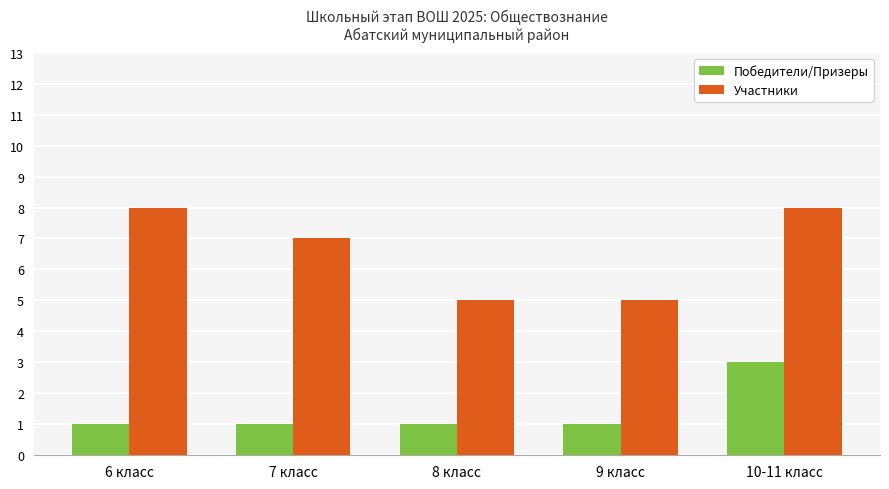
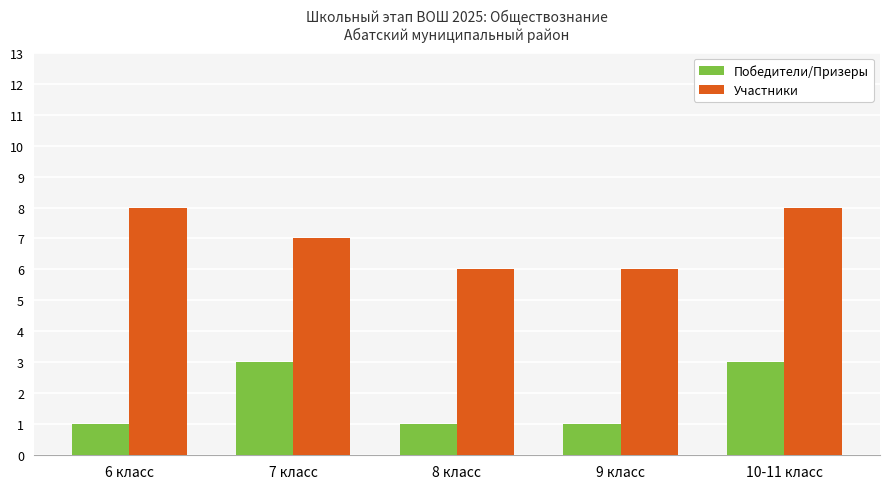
Победители/Призеры, 7 класс: 1 -> 3
Участники, 8 класс: 5 -> 6
Участники, 9 класс: 5 -> 6
